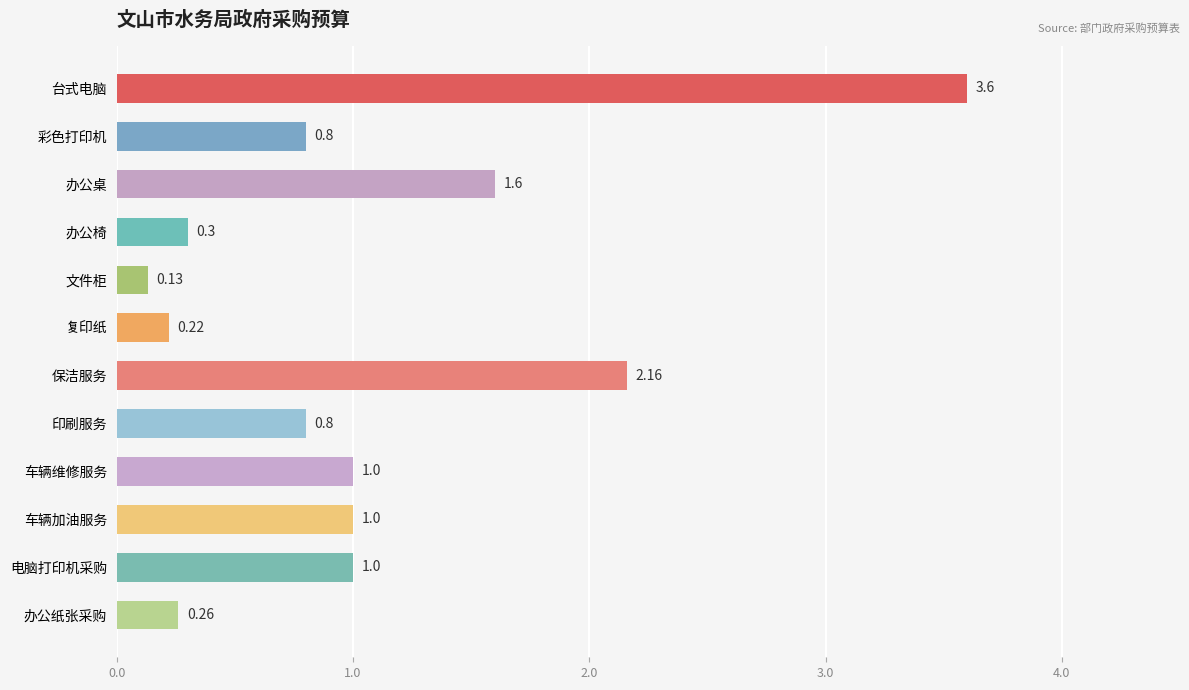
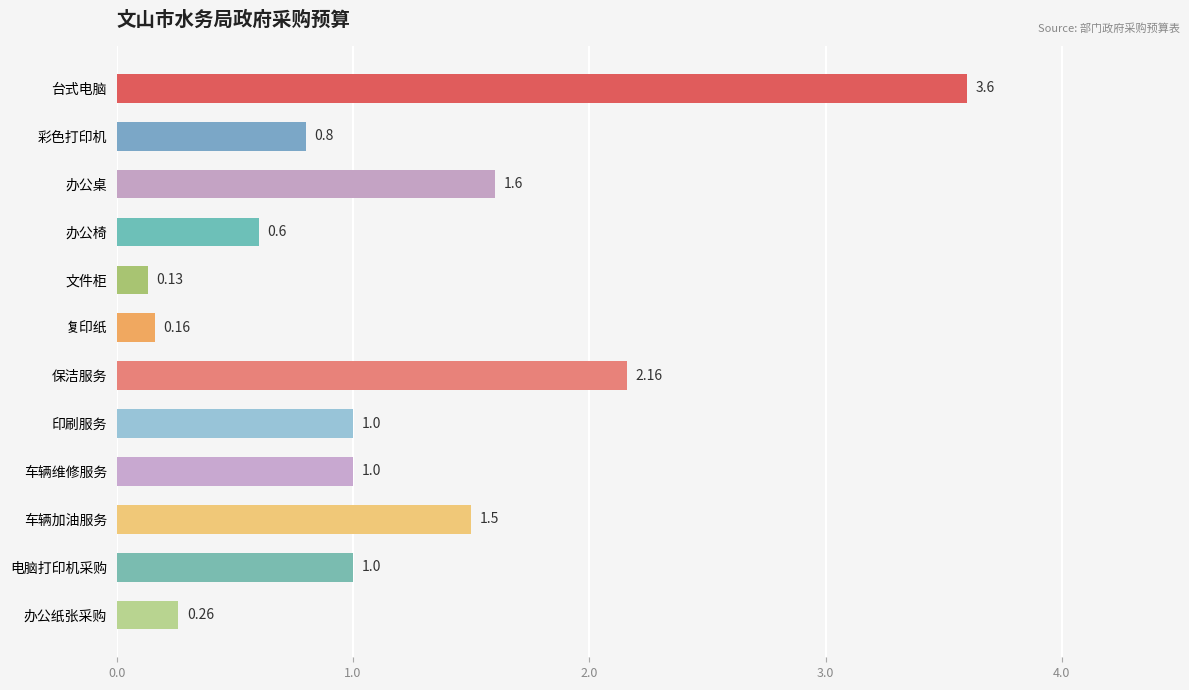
办公椅: 0.3 -> 0.6
复印纸: 0.22 -> 0.16
印刷服务: 0.8 -> 1.0
车辆加油服务: 1.0 -> 1.5
